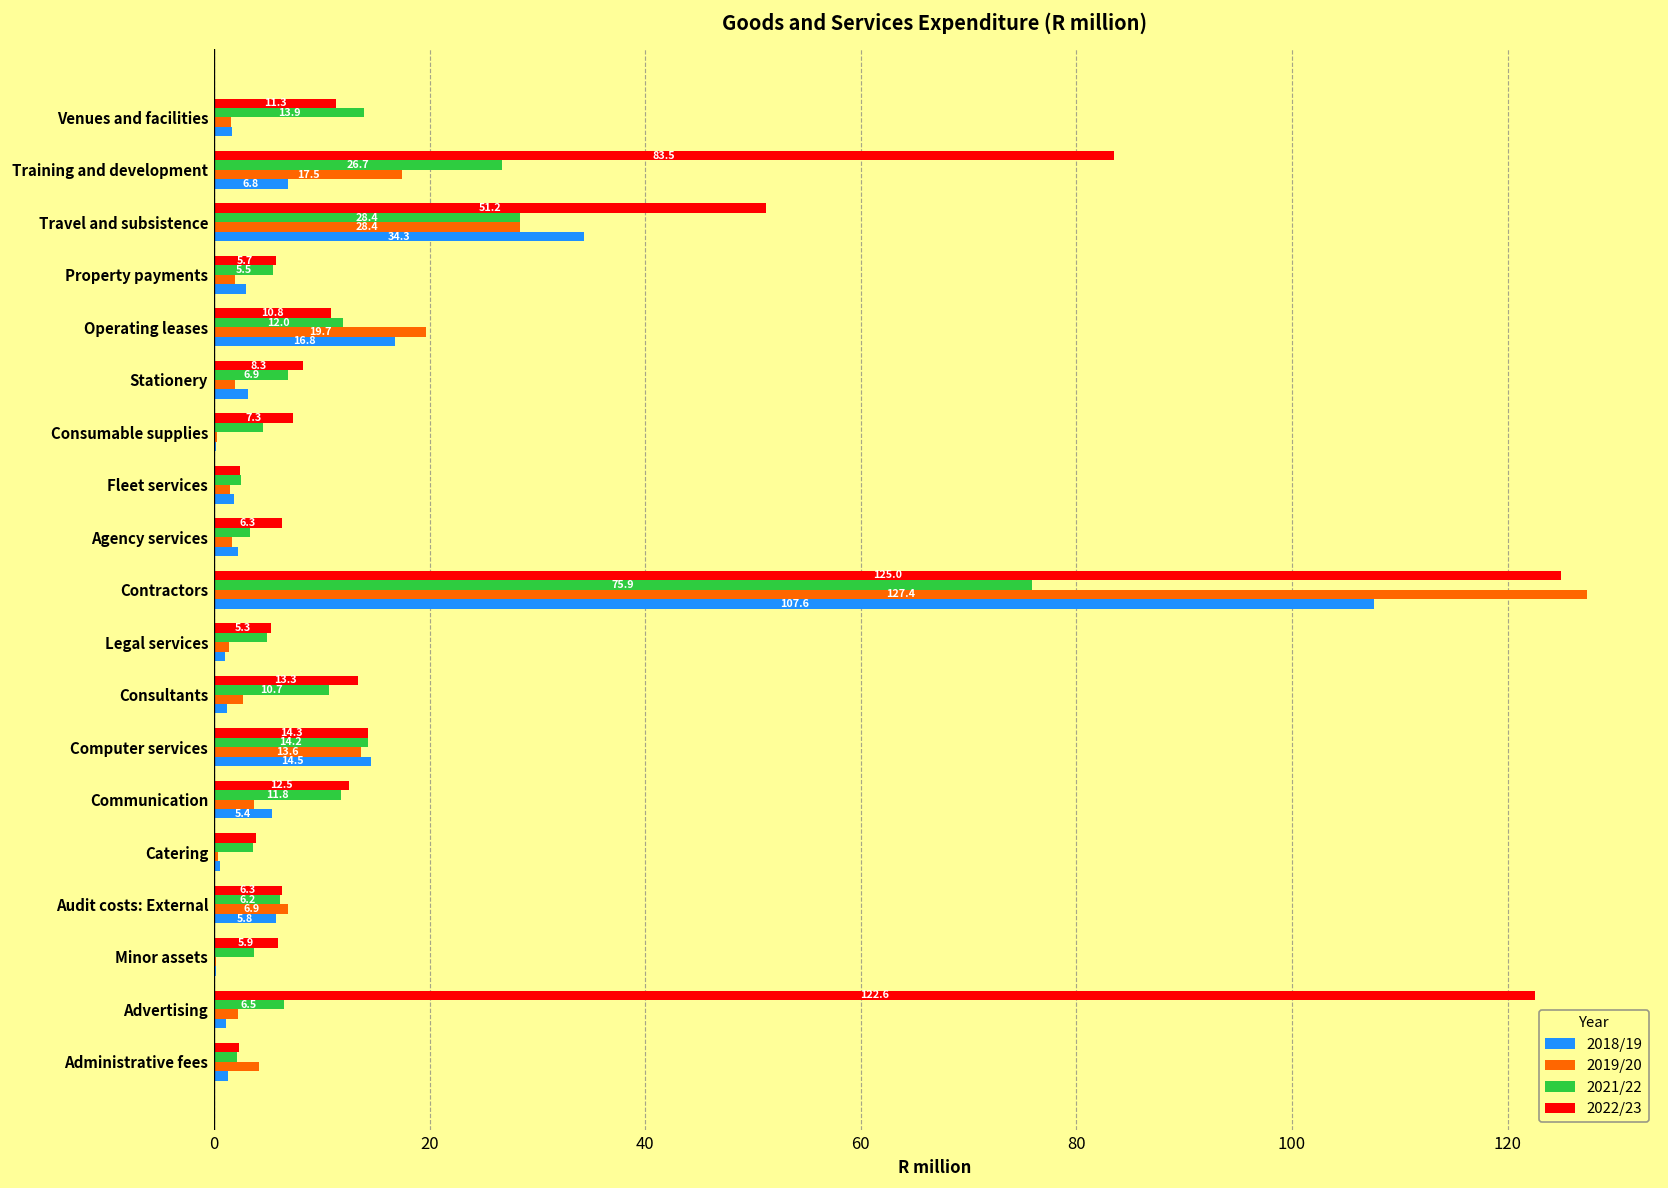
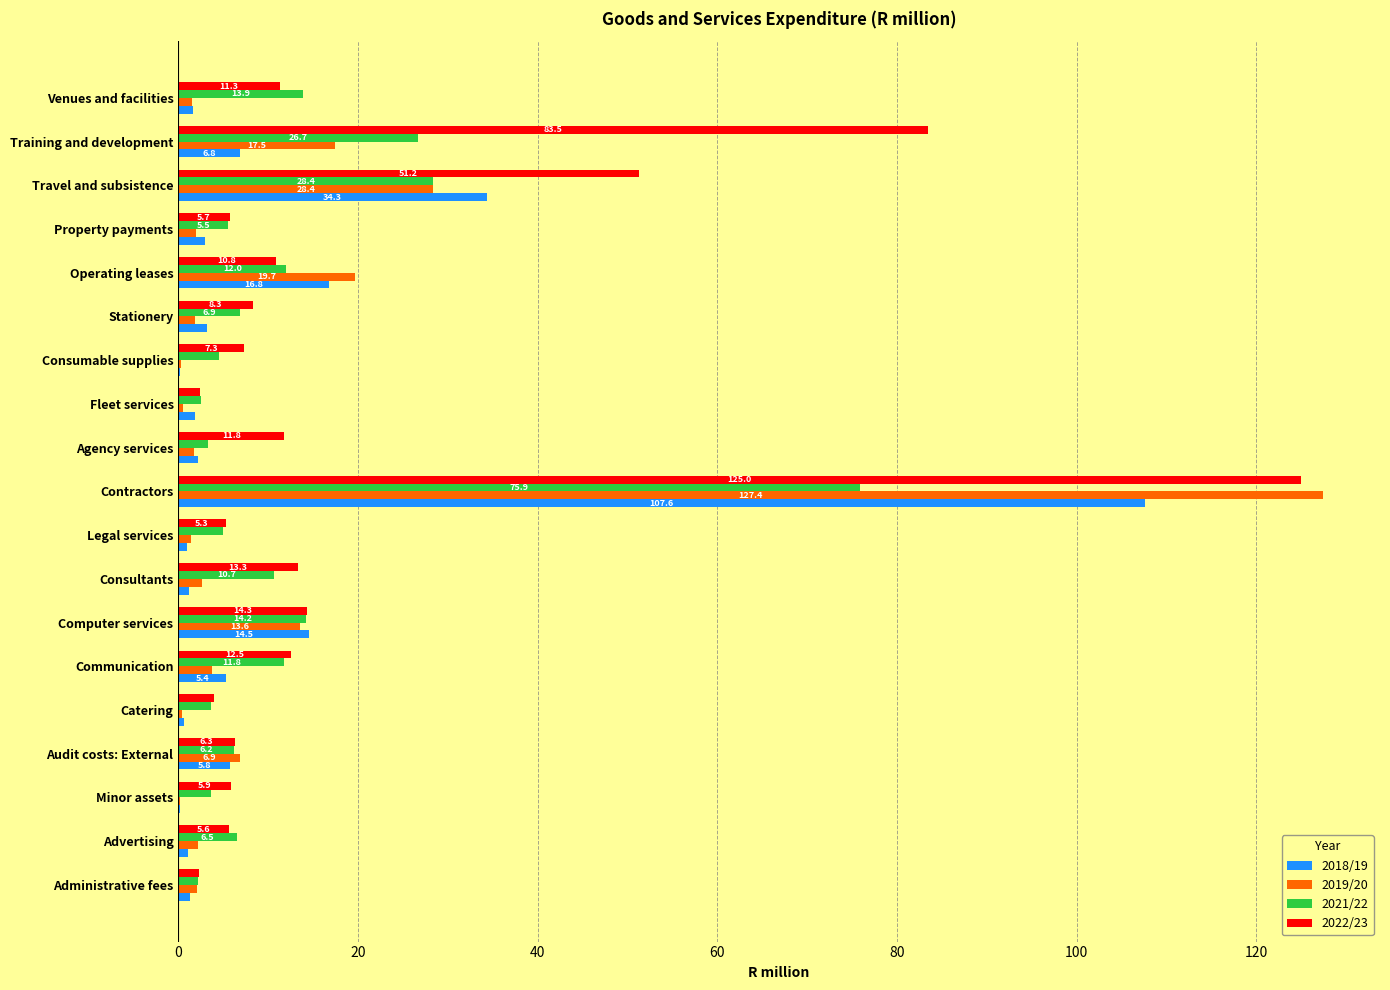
2019/20, Fleet services: 1.5 -> 0.5
2022/23, Agency services: 6.3 -> 11.8
2022/23, Advertising: 122.6 -> 5.6
2019/20, Administrative fees: 4 -> 2
